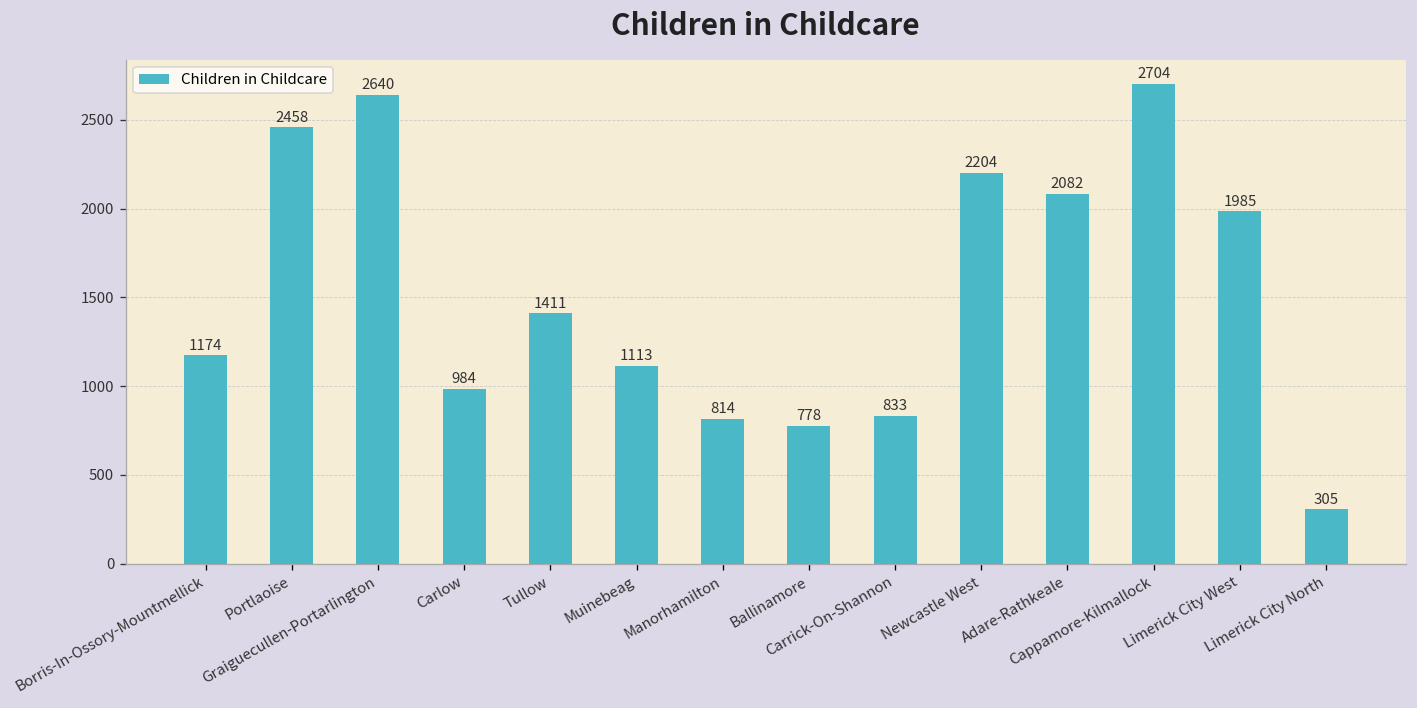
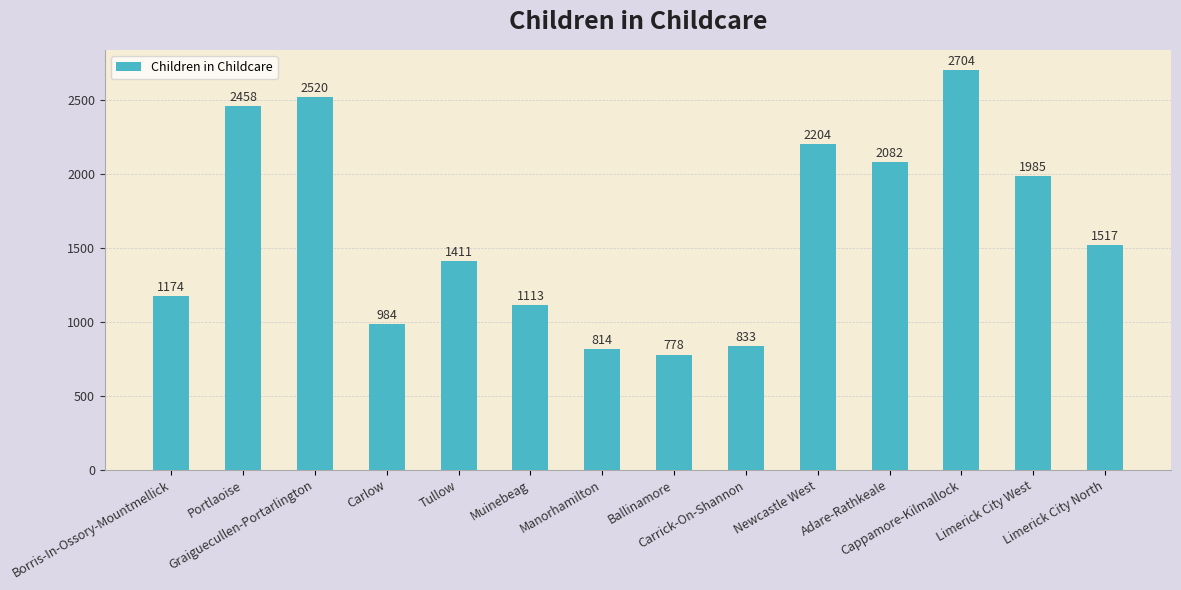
Graiguecullen-Portarlington: 2640 -> 2520
Limerick City North: 305 -> 1517
